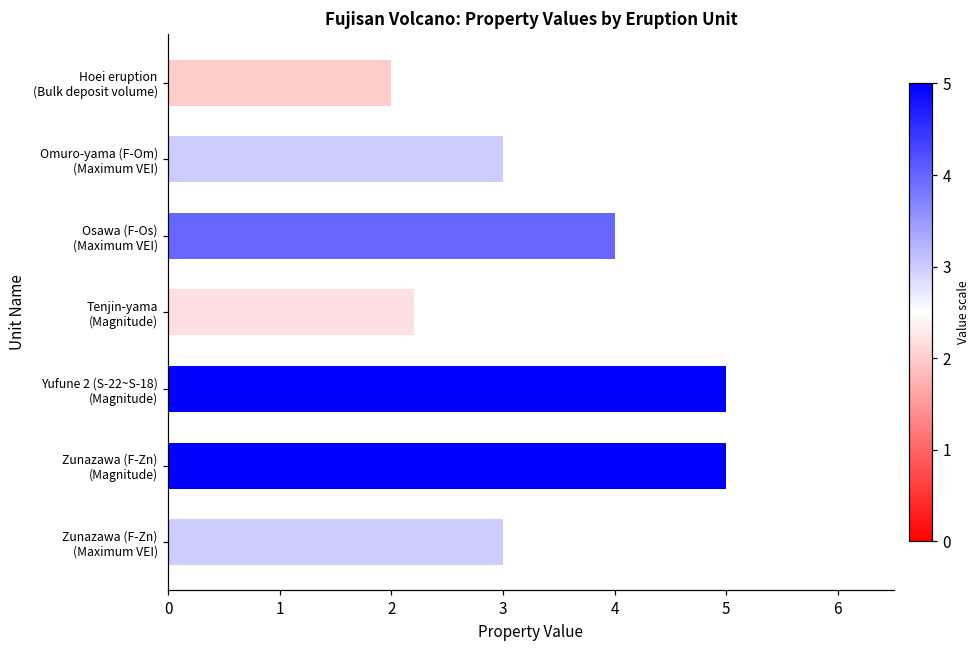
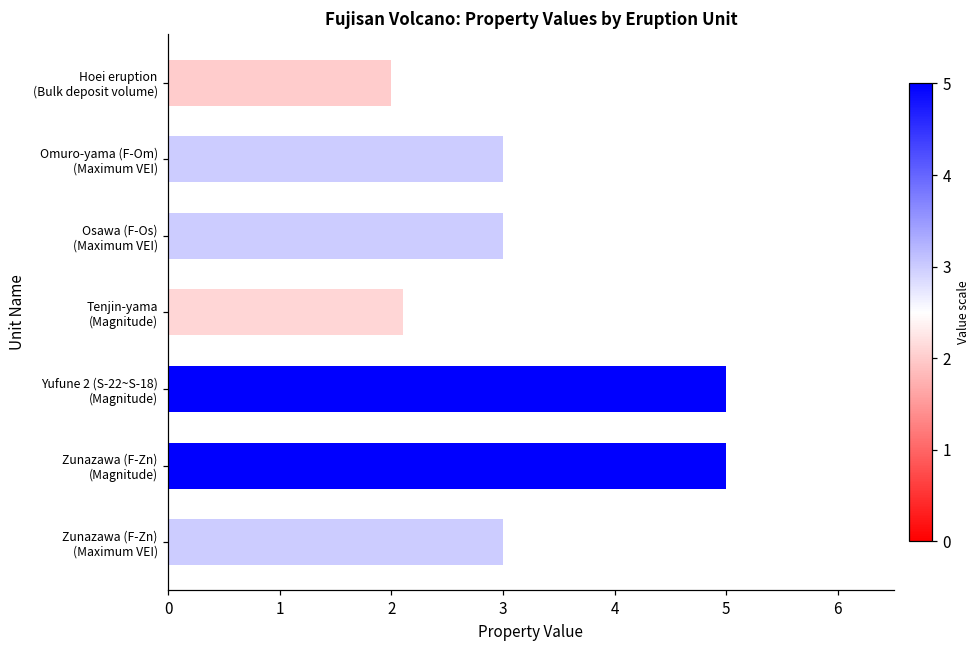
Osawa (F-Os) (Maximum VEI): 4 -> 3
Tenjin-yama (Magnitude): 2.2 -> 2.1
